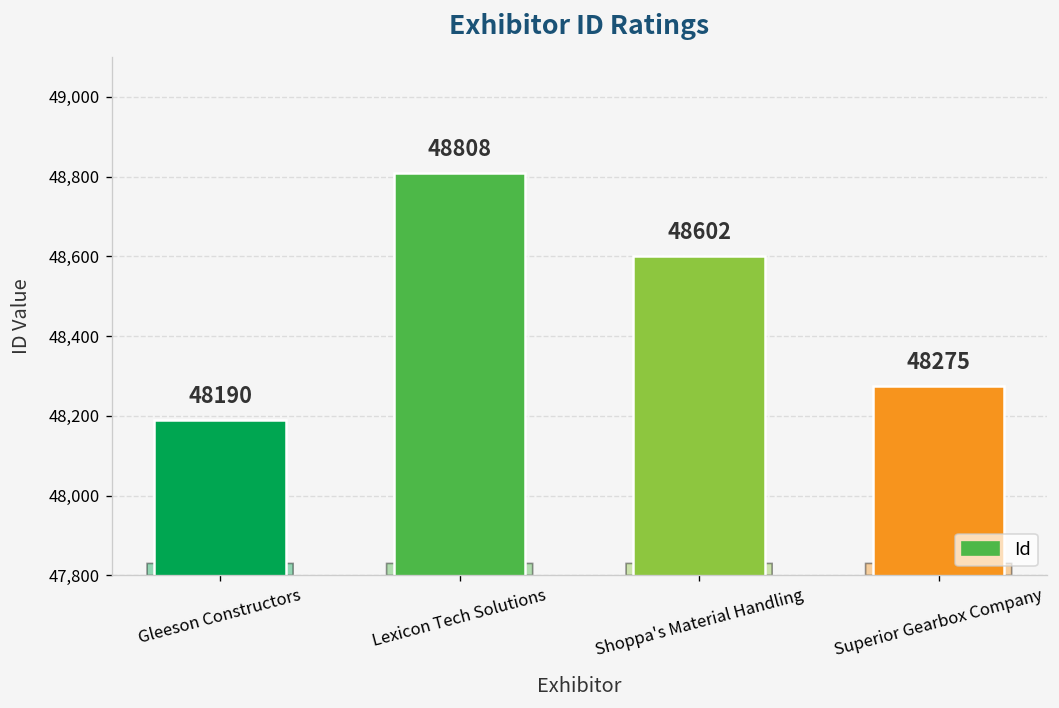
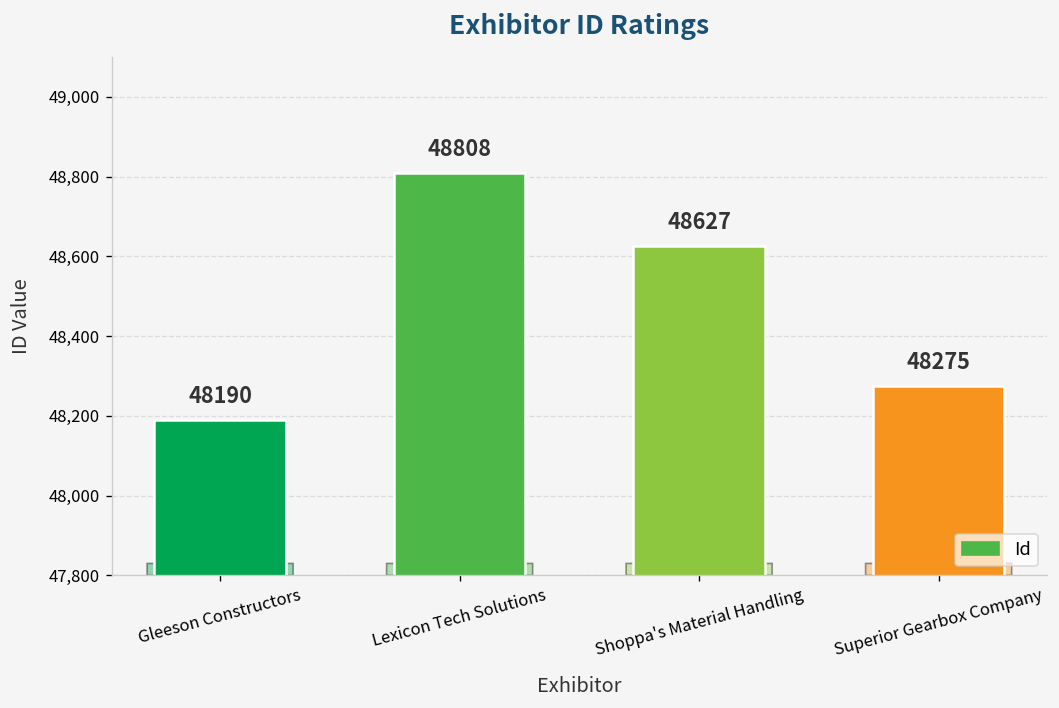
Shoppa's Material Handling: 48602 -> 48627
